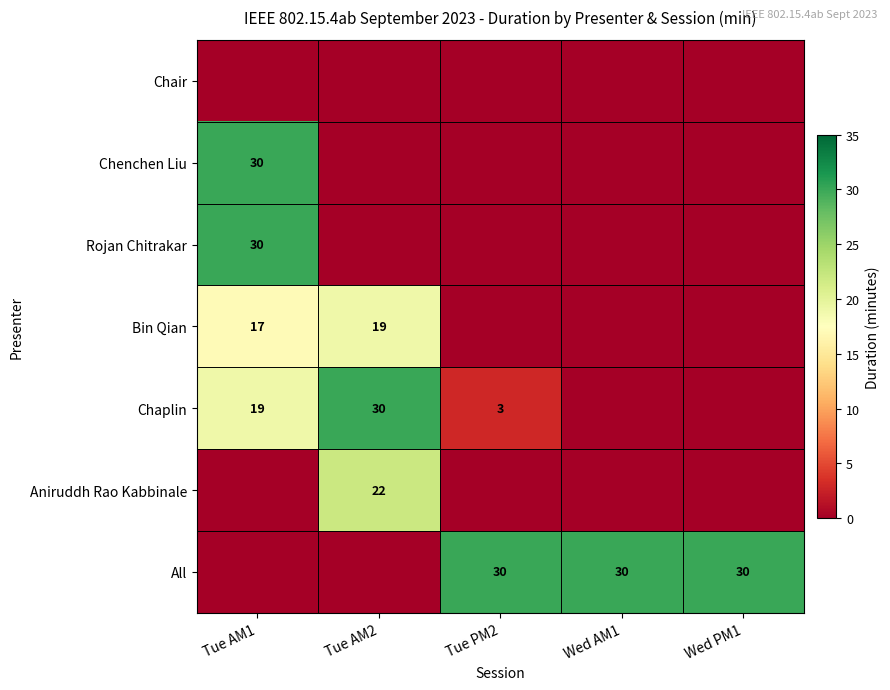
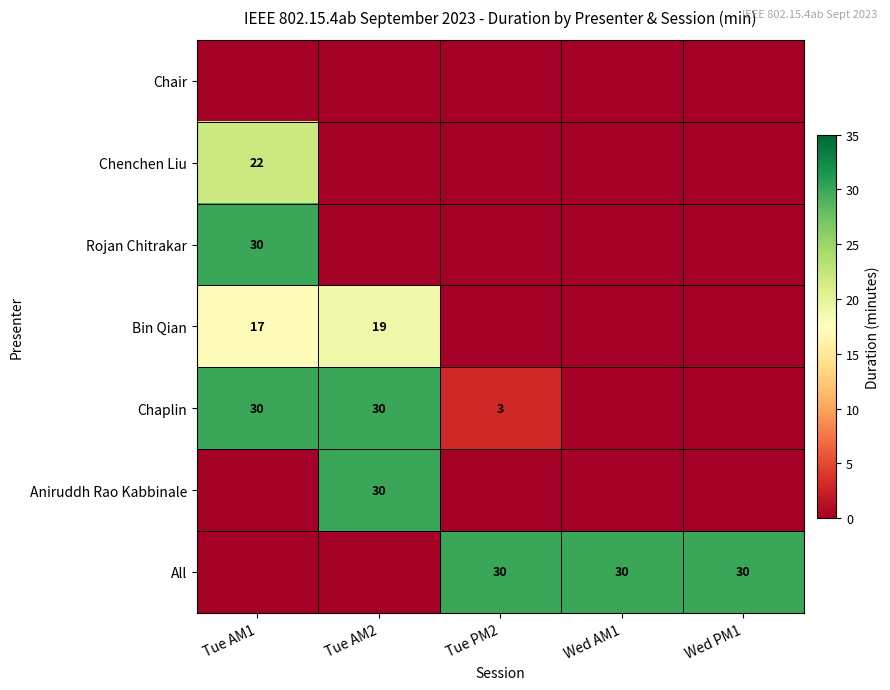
Chenchen Liu, Tue AM1: 30 -> 22
Chaplin, Tue AM1: 19 -> 30
Aniruddh Rao Kabbinale, Tue AM2: 22 -> 30
